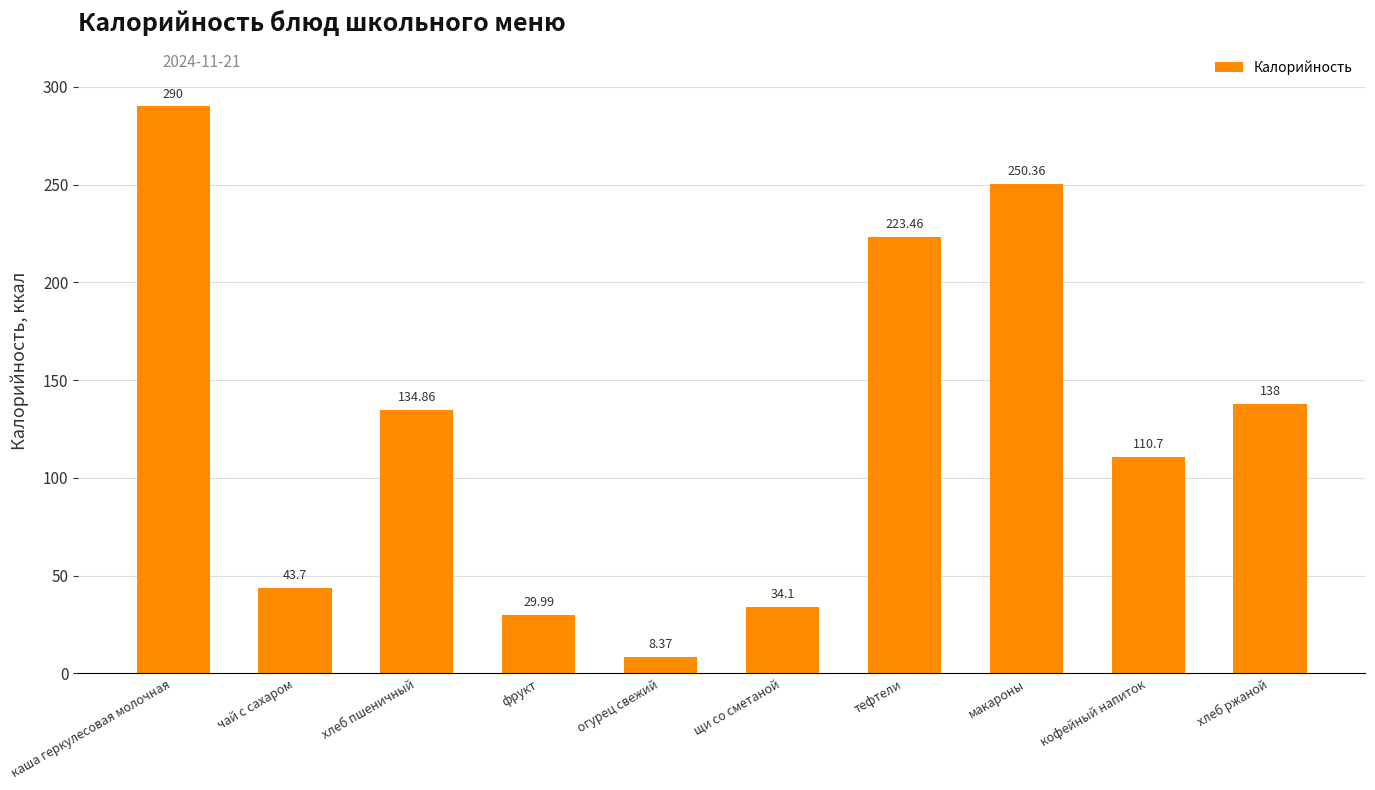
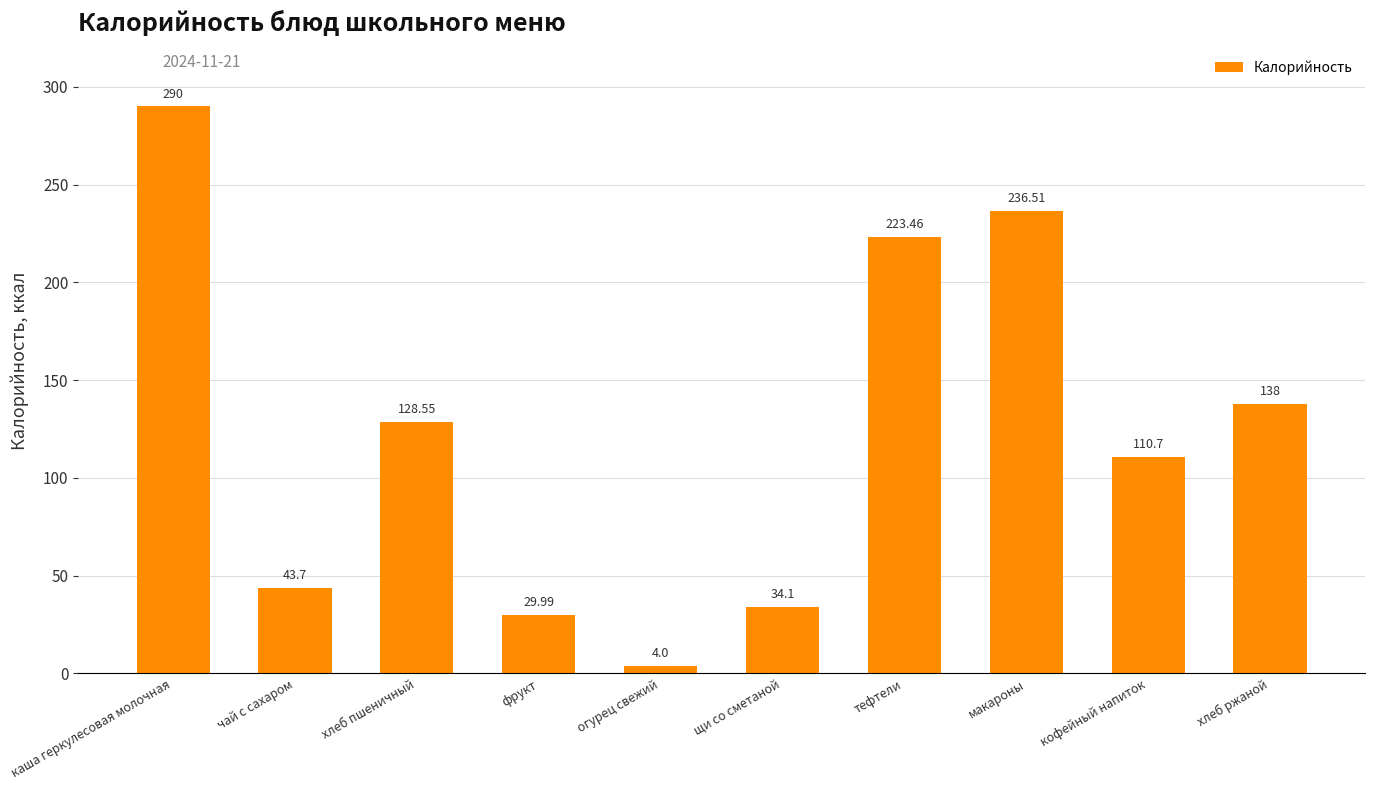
хлеб пшеничный: 134.86 -> 128.55
огурец свежий: 8.37 -> 4.0
макароны: 250.36 -> 236.51
